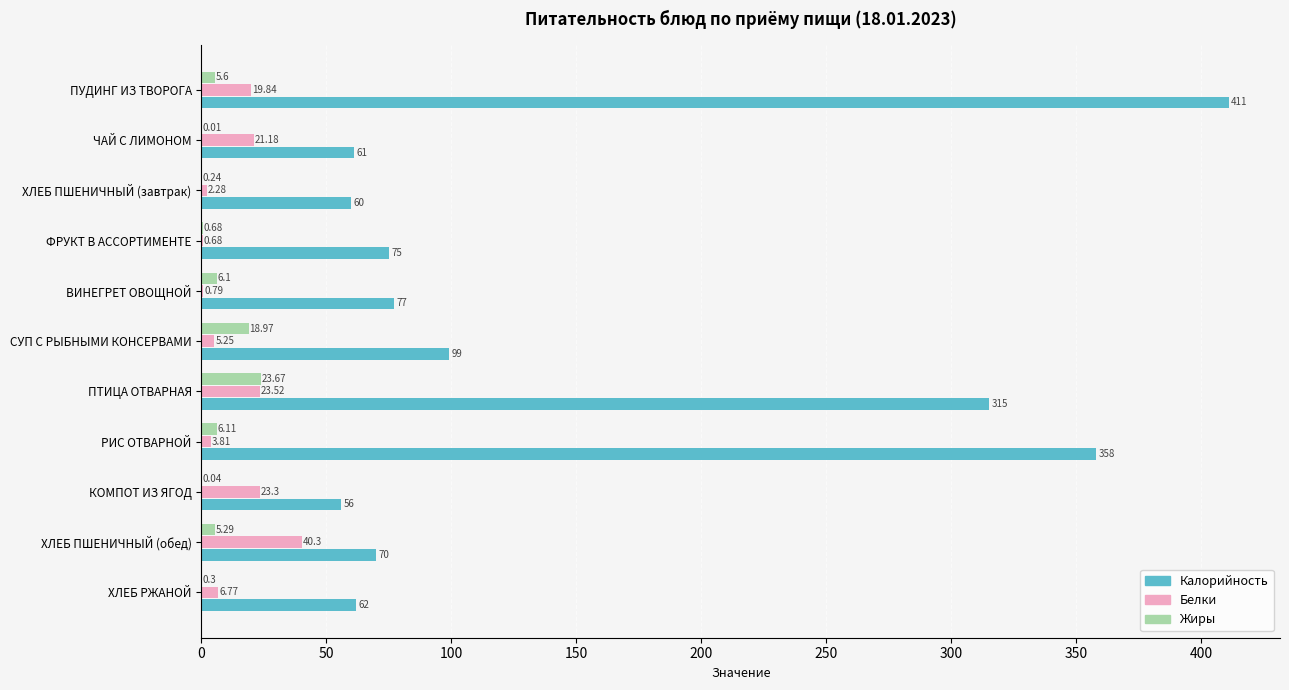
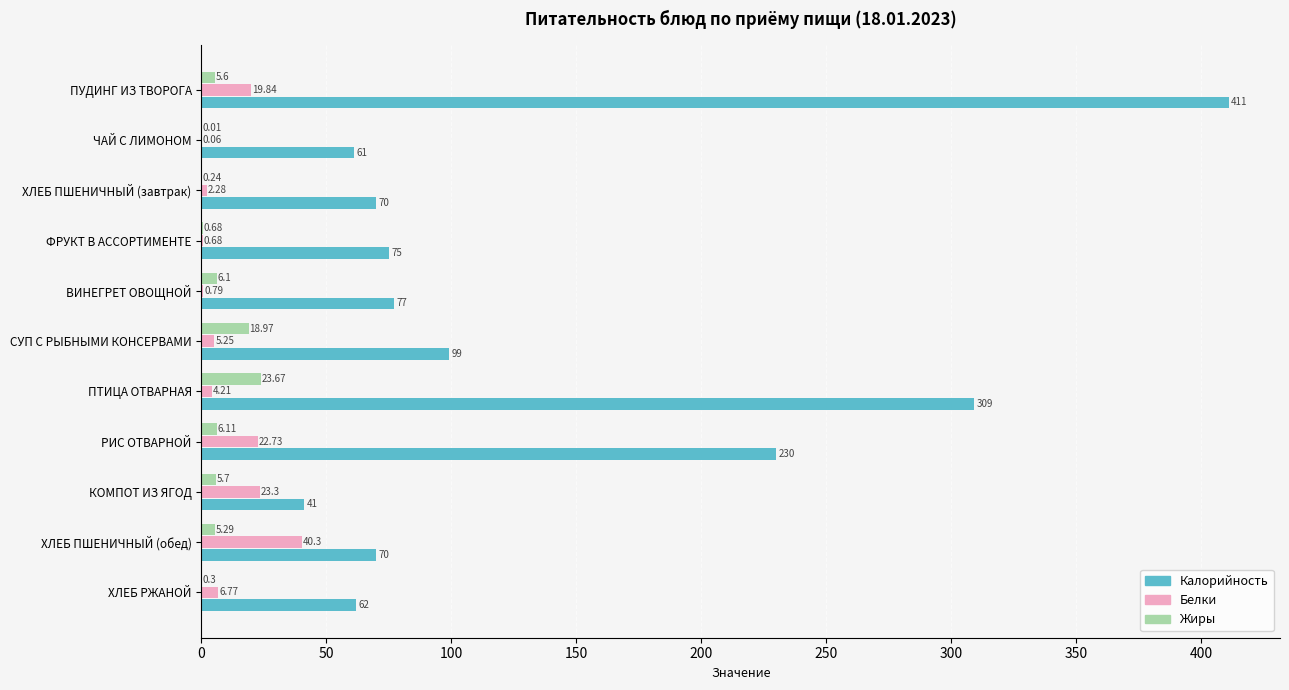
Белки, ЧАЙ С ЛИМОНОМ: 21.18 -> 0.06
Калорийность, ХЛЕБ ПШЕНИЧНЫЙ (завтрак): 60 -> 70
Белки, ПТИЦА ОТВАРНАЯ: 23.52 -> 4.21
Калорийность, ПТИЦА ОТВАРНАЯ: 315 -> 309
Белки, РИС ОТВАРНОЙ: 3.81 -> 22.73
Калорийность, РИС ОТВАРНОЙ: 358 -> 230
Жиры, КОМПОТ ИЗ ЯГОД: 0.04 -> 5.7
Калорийность, КОМПОТ ИЗ ЯГОД: 56 -> 41
